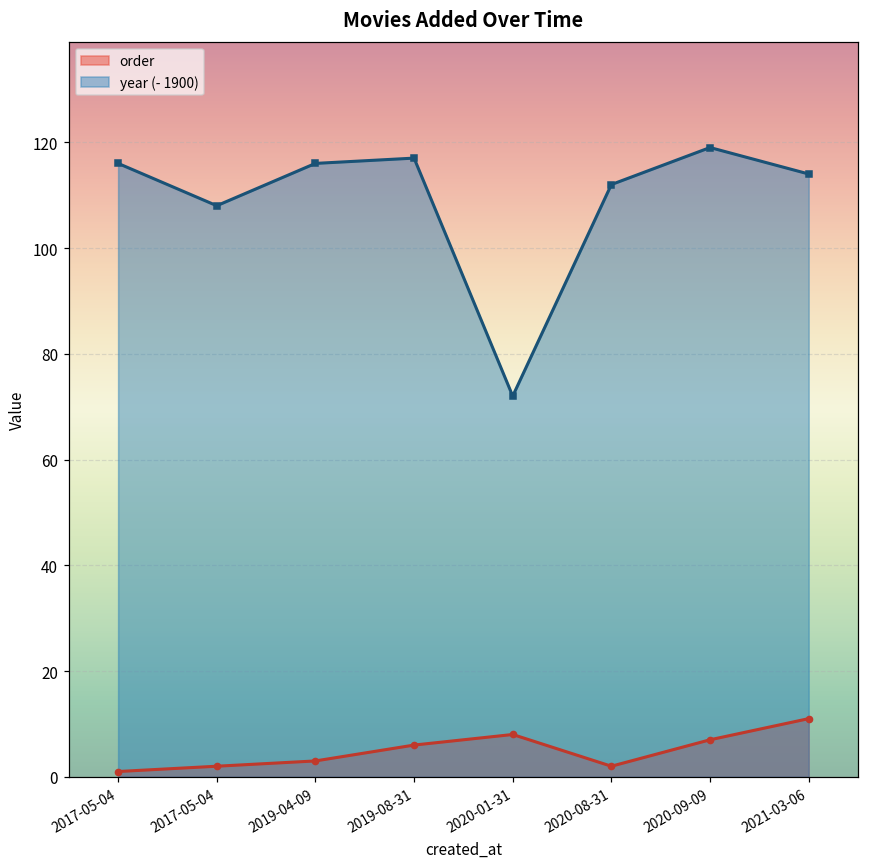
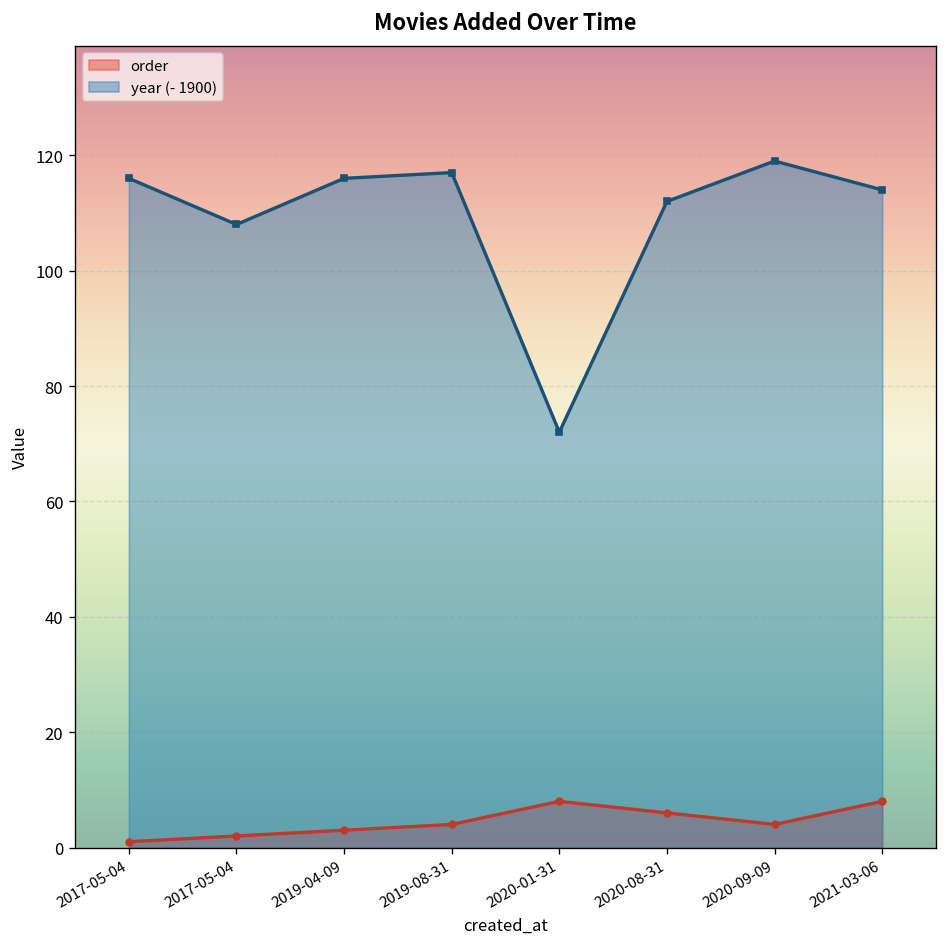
order, 2019-08-31: 6 -> 4
order, 2020-08-31: 2 -> 6
order, 2020-09-09: 7 -> 4
order, 2021-03-06: 11 -> 8
